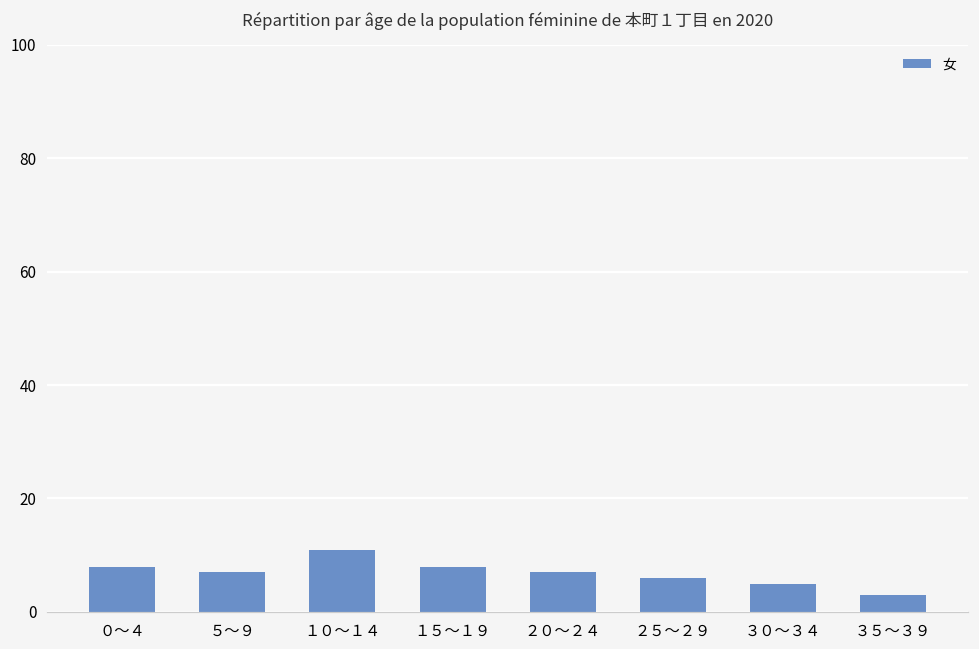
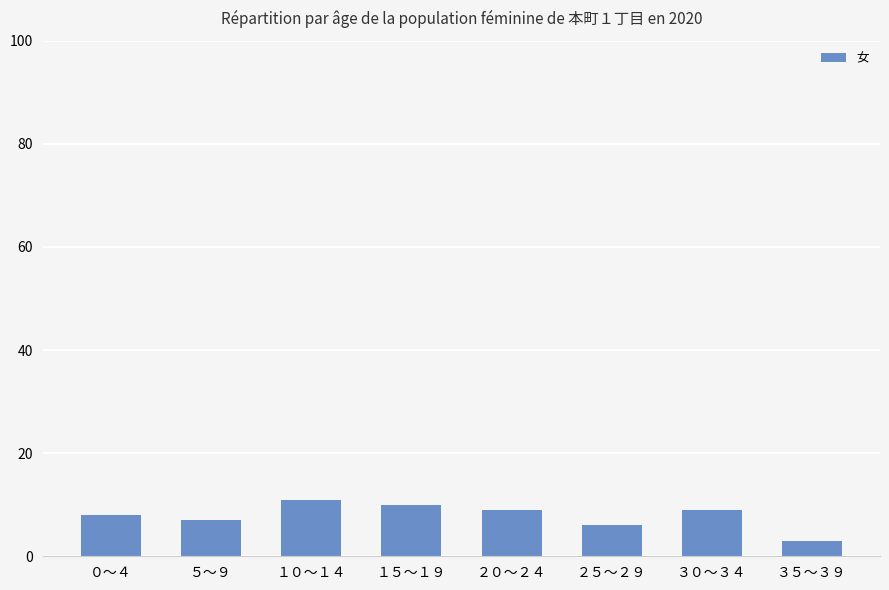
１５～１９: 8 -> 10
２０～２４: 7 -> 9
３０～３４: 5 -> 9
